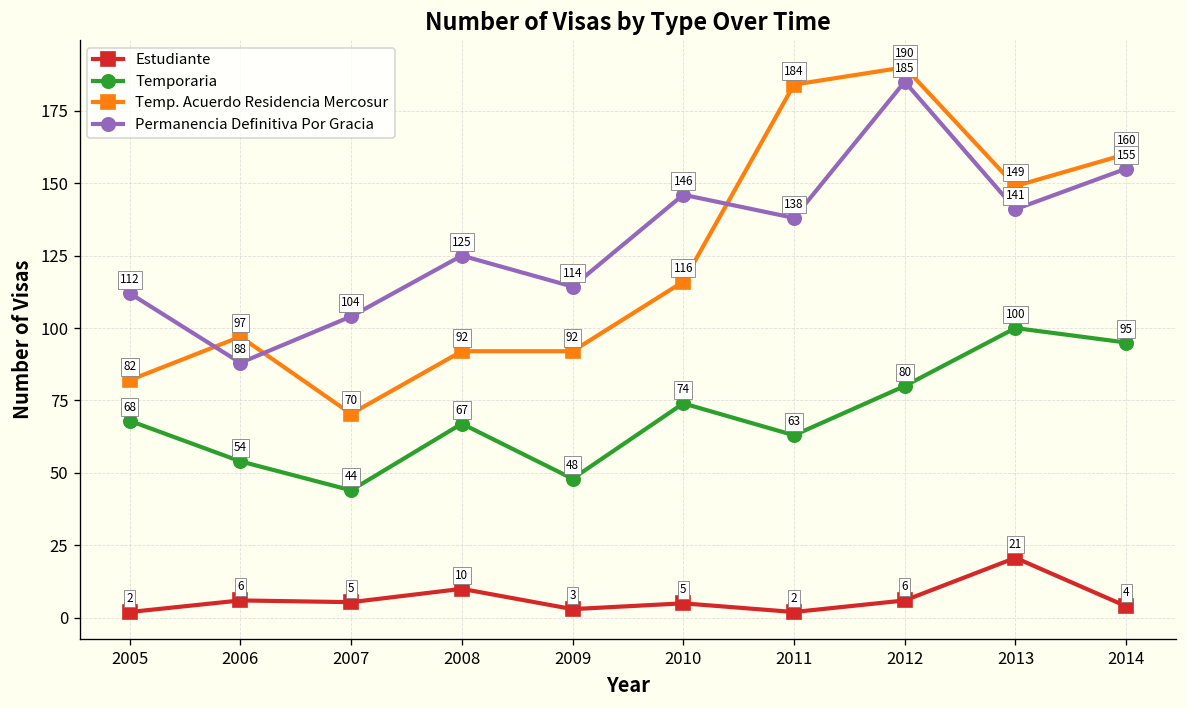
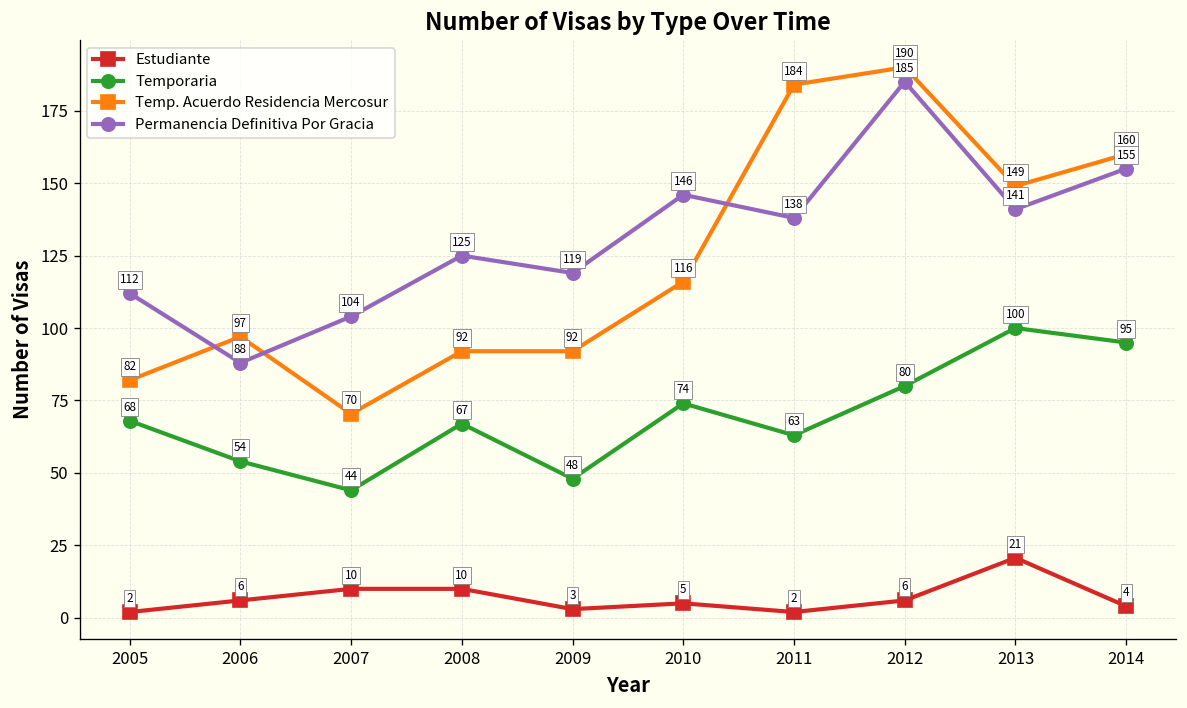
Estudiante, 2007: 5 -> 10
Permanencia Definitiva Por Gracia, 2009: 114 -> 119
